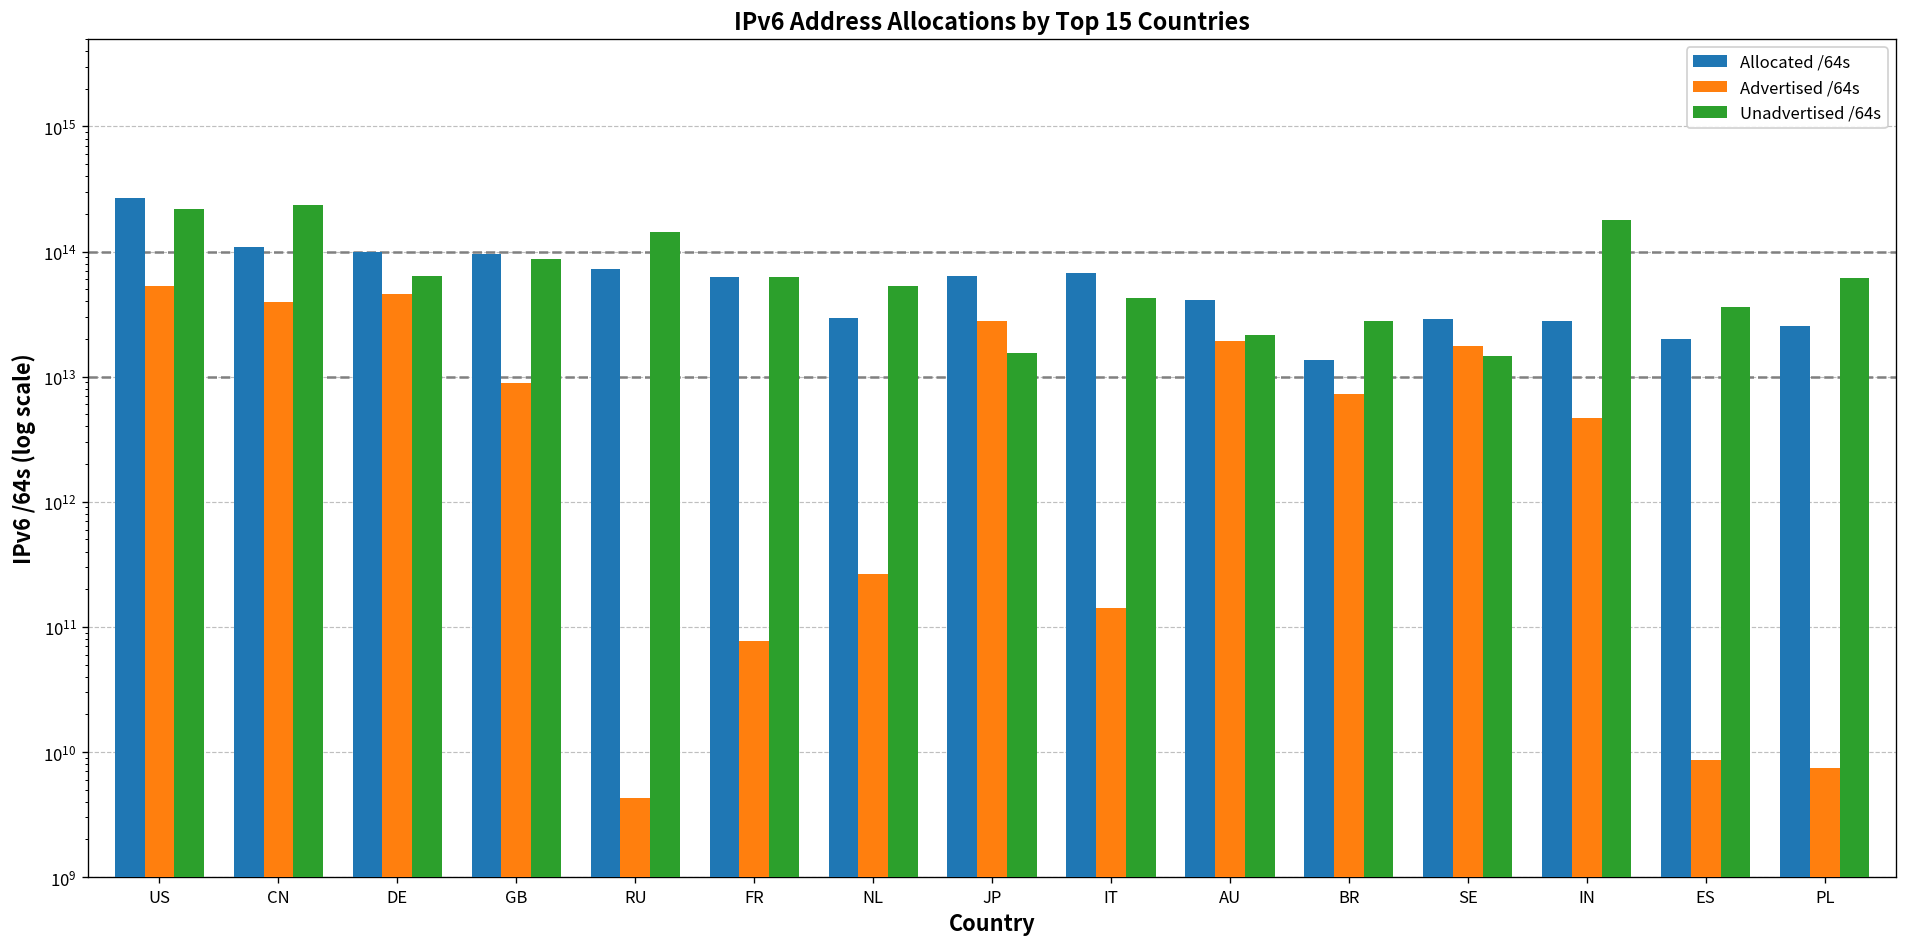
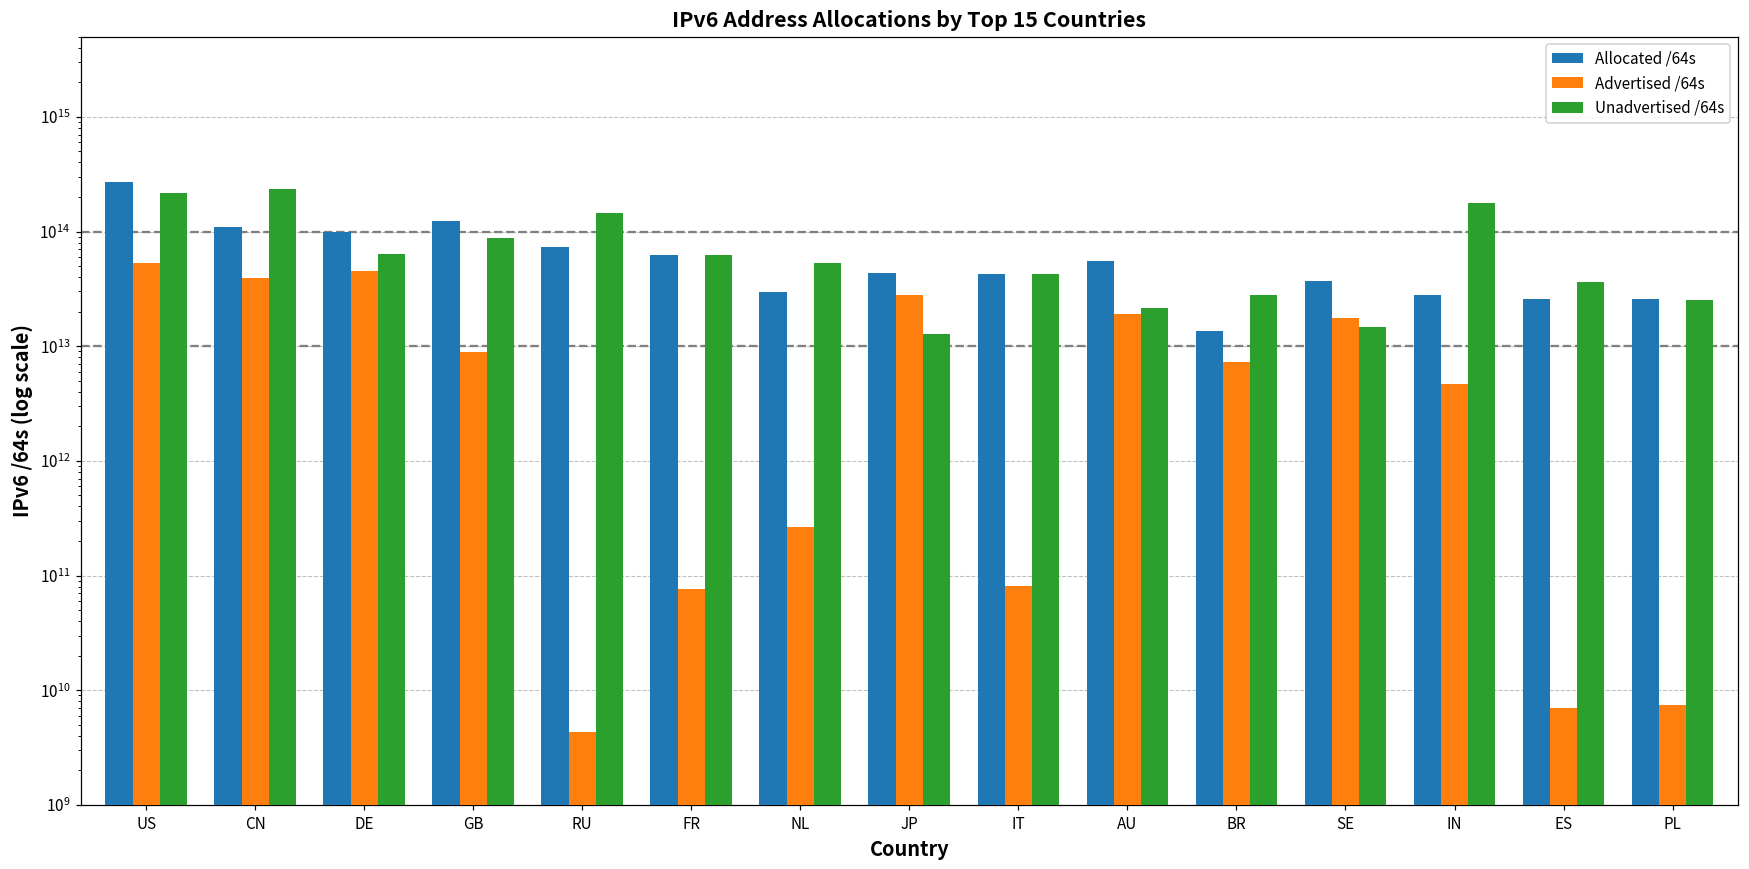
Allocated /64s, GB: 100000000000000 -> 120000000000000
Allocated /64s, JP: 60000000000000 -> 43000000000000
Unadvertised /64s, JP: 15000000000000 -> 13000000000000
Allocated /64s, IT: 70000000000000 -> 43000000000000
Advertised /64s, IT: 140000000000 -> 80000000000
Allocated /64s, AU: 41000000000000 -> 60000000000000
Allocated /64s, SE: 29000000000000 -> 37000000000000
Allocated /64s, ES: 20000000000000 -> 26000000000000
Advertised /64s, ES: 9000000000 -> 7000000000
Unadvertised /64s, PL: 60000000000000 -> 25000000000000
